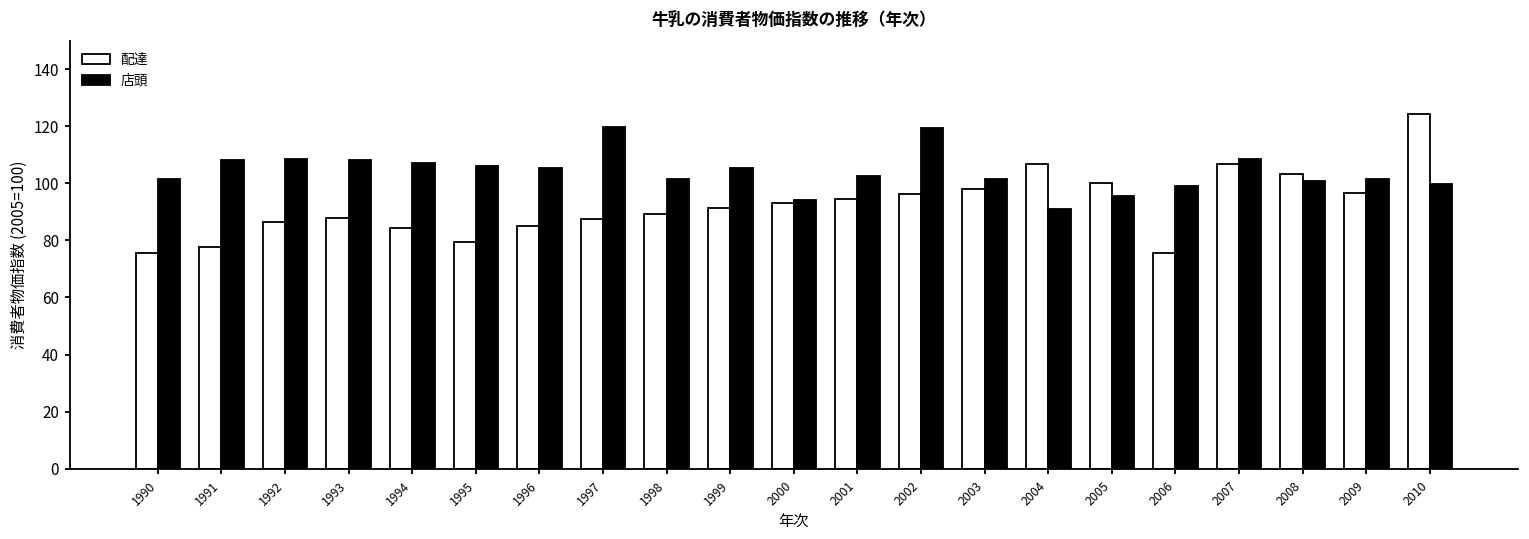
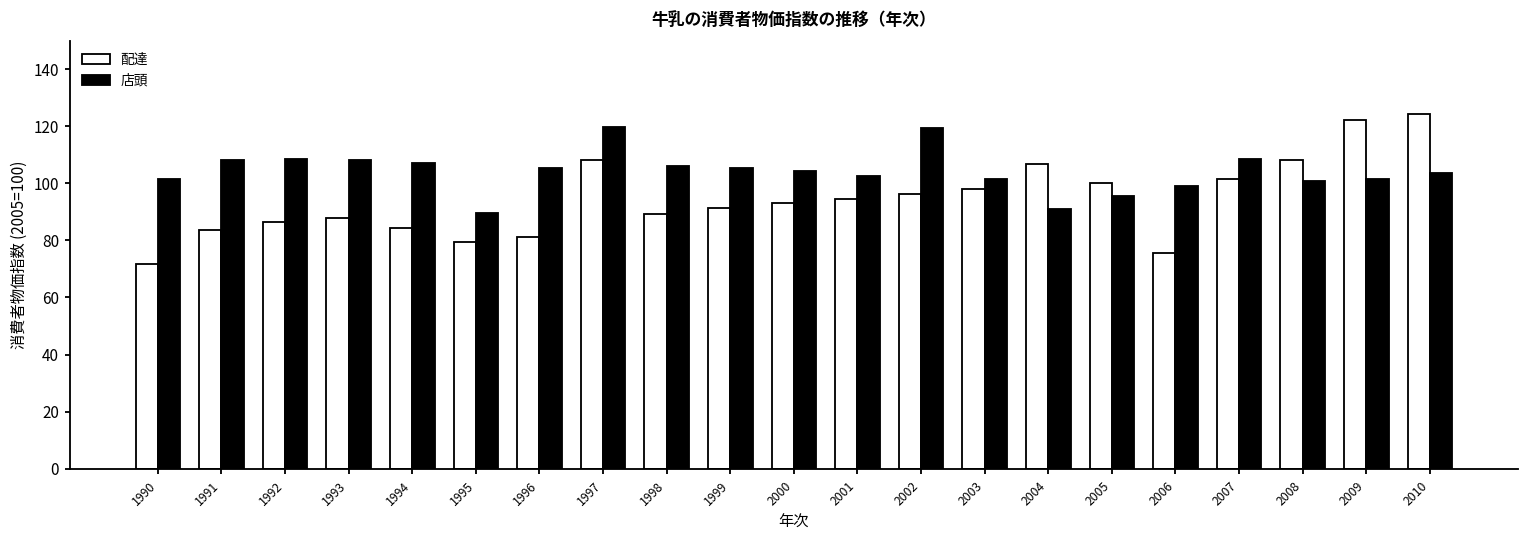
配達, 1990: 76 -> 72
配達, 1991: 78 -> 84
店頭, 1995: 106 -> 90
配達, 1996: 85 -> 81
配達, 1997: 88 -> 108
店頭, 1998: 101 -> 106
店頭, 2000: 94 -> 104
配達, 2007: 107 -> 102
配達, 2008: 103 -> 108
配達, 2009: 97 -> 122
店頭, 2010: 100 -> 104
